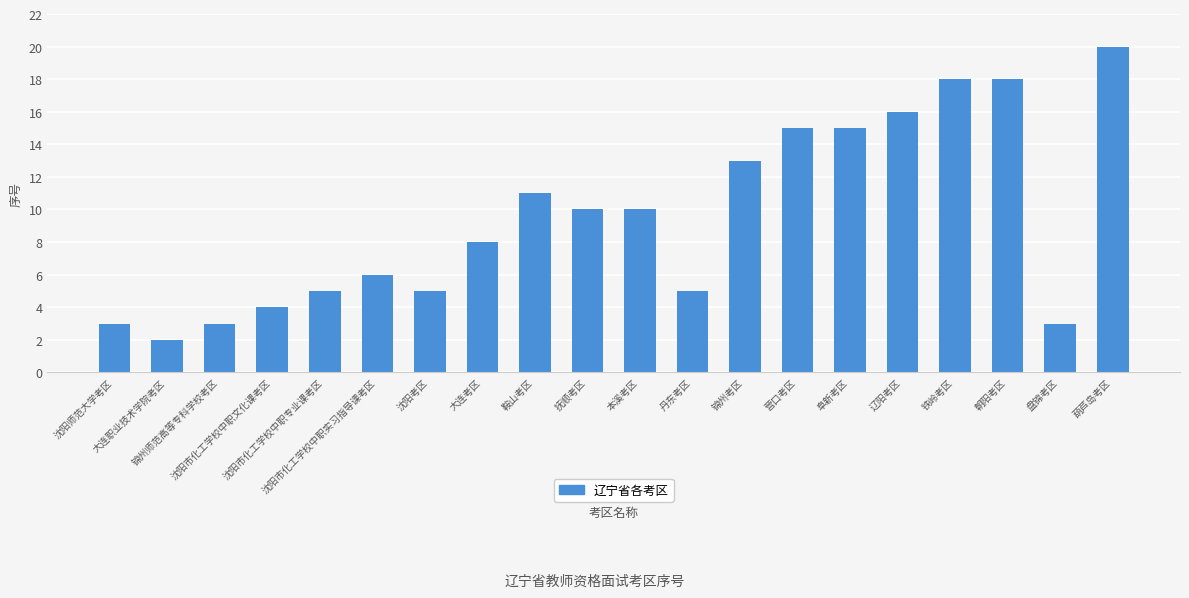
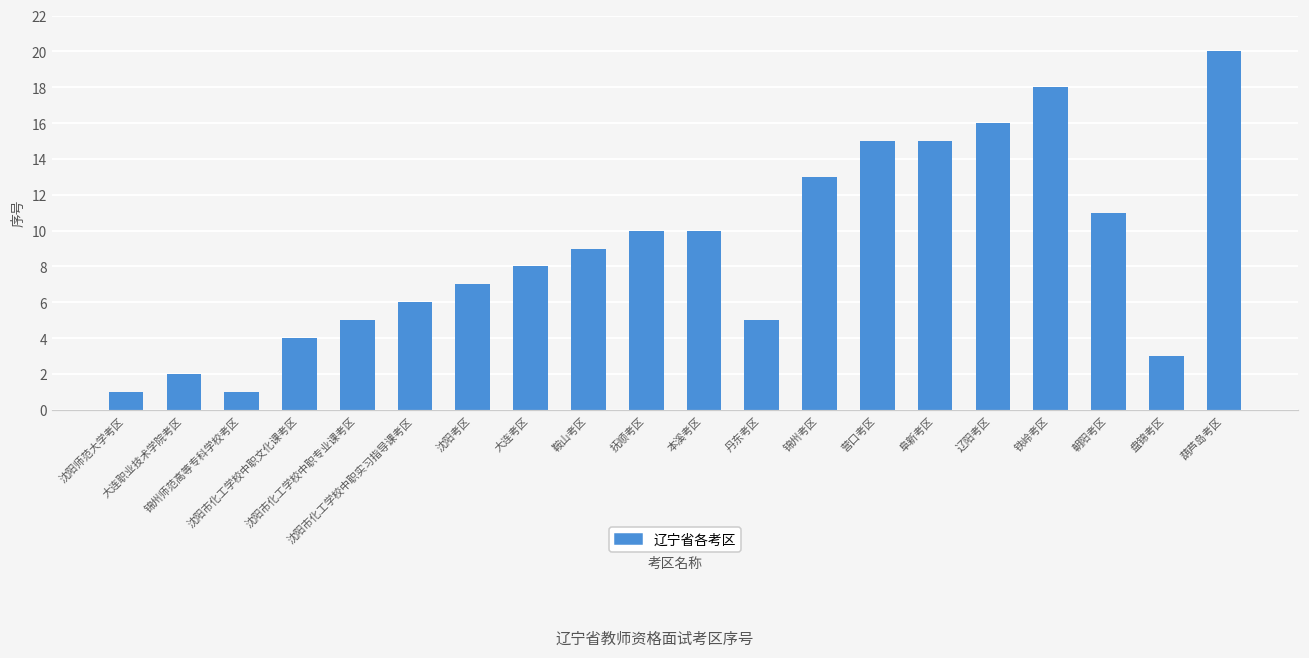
沈阳师范大学考区: 3 -> 1
锦州师范高等专科学校考区: 3 -> 1
沈阳考区: 5 -> 7
鞍山考区: 11 -> 9
朝阳考区: 18 -> 11
